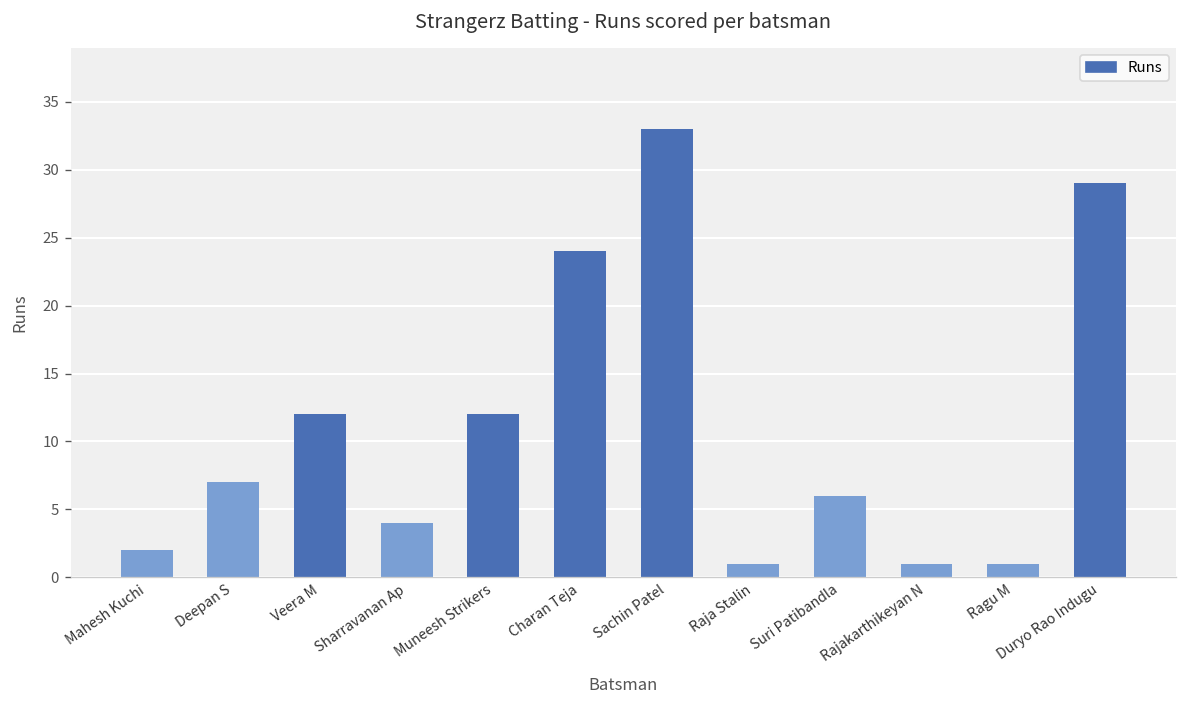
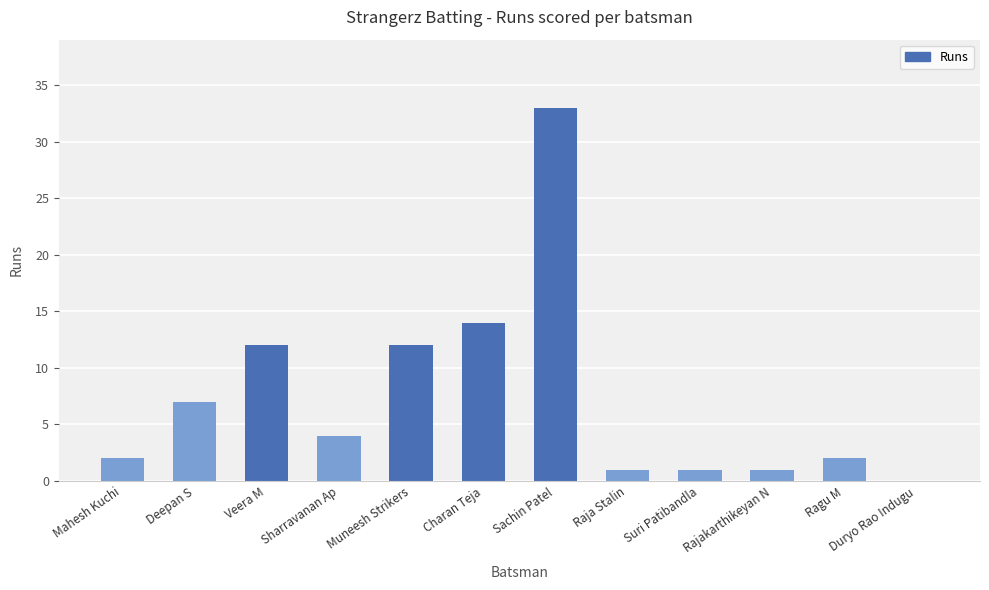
Charan Teja: 24 -> 14
Suri Patibandla: 6 -> 1
Ragu M: 1 -> 2
Duryo Rao Indugu: 29 -> 0
